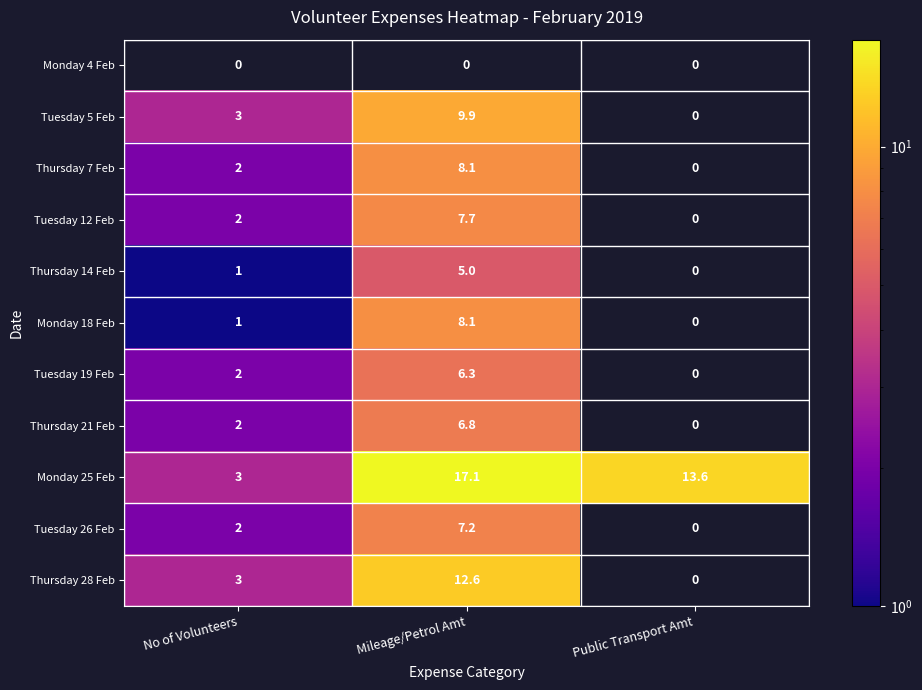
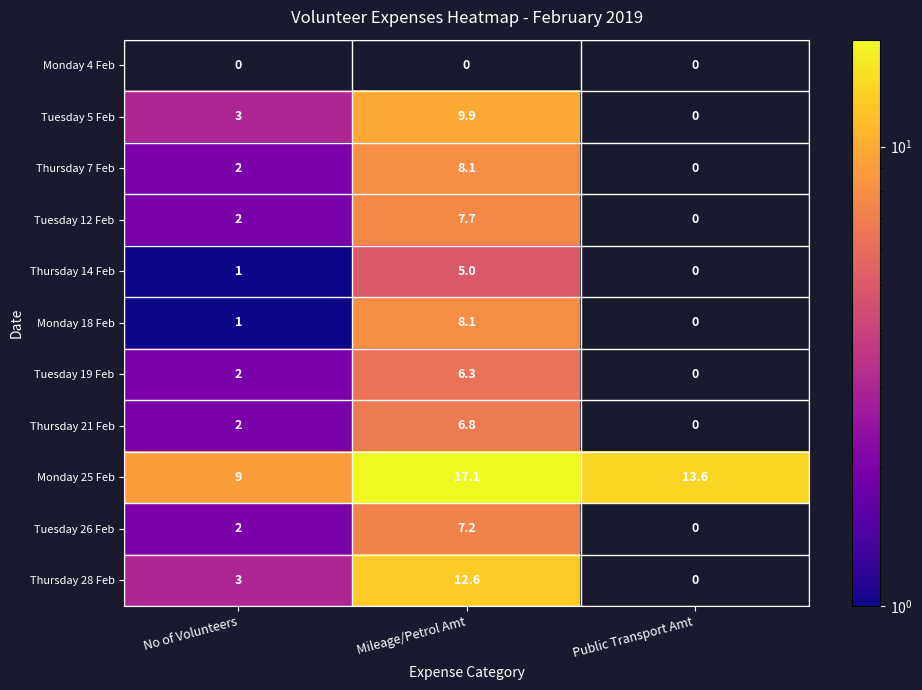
Monday 25 Feb, No of Volunteers: 3 -> 9
